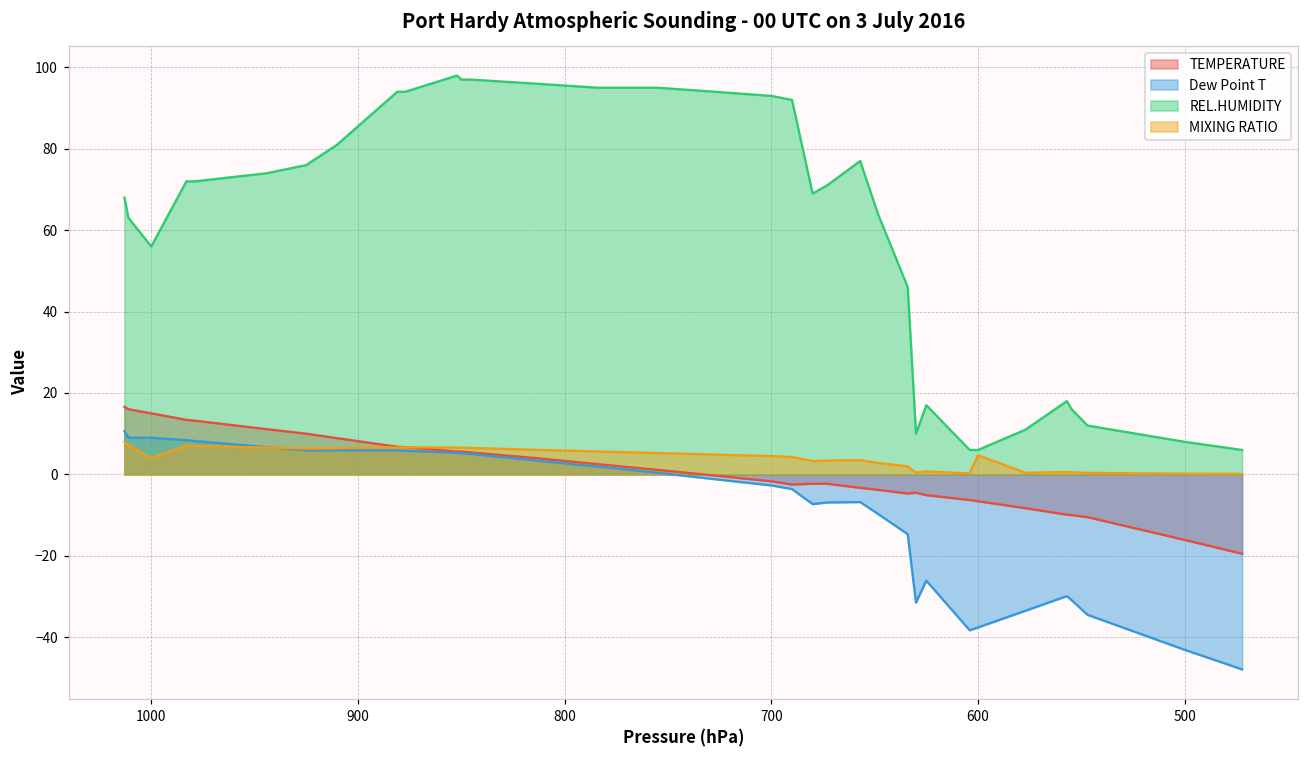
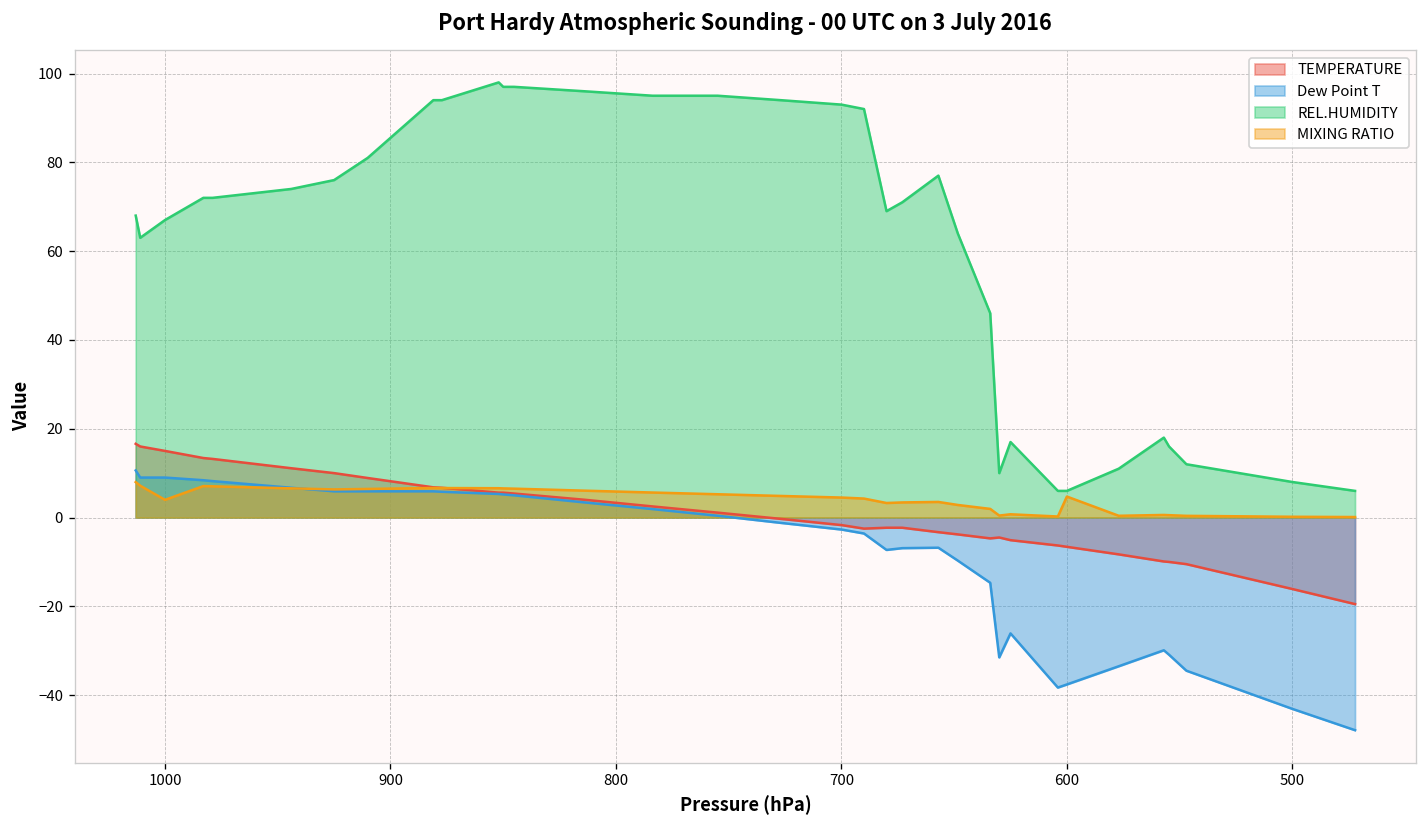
REL.HUMIDITY, 1000: 56 -> 67
